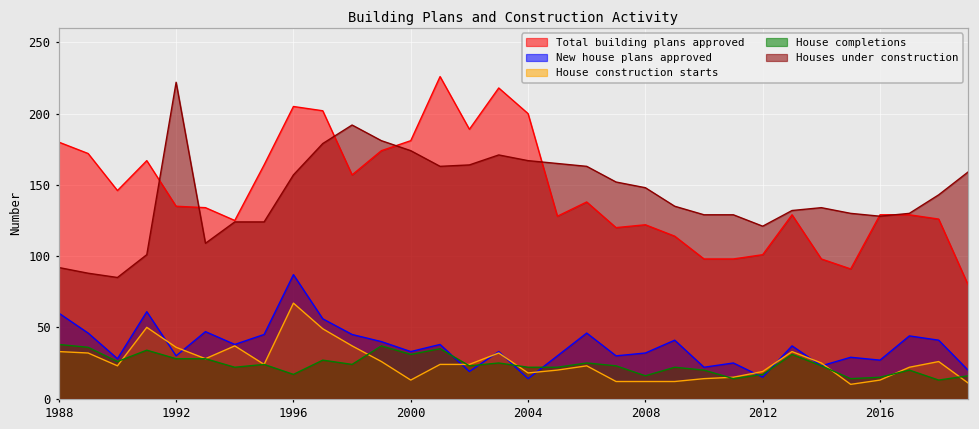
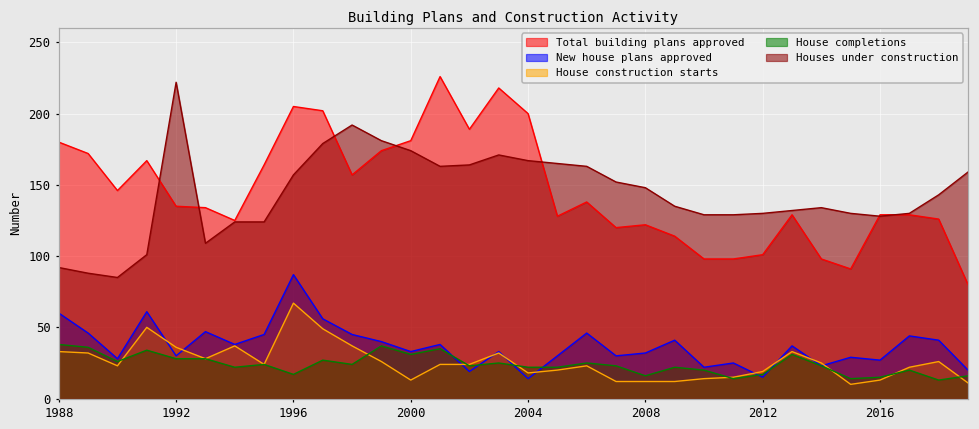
Houses under construction, 2012: 121 -> 130
